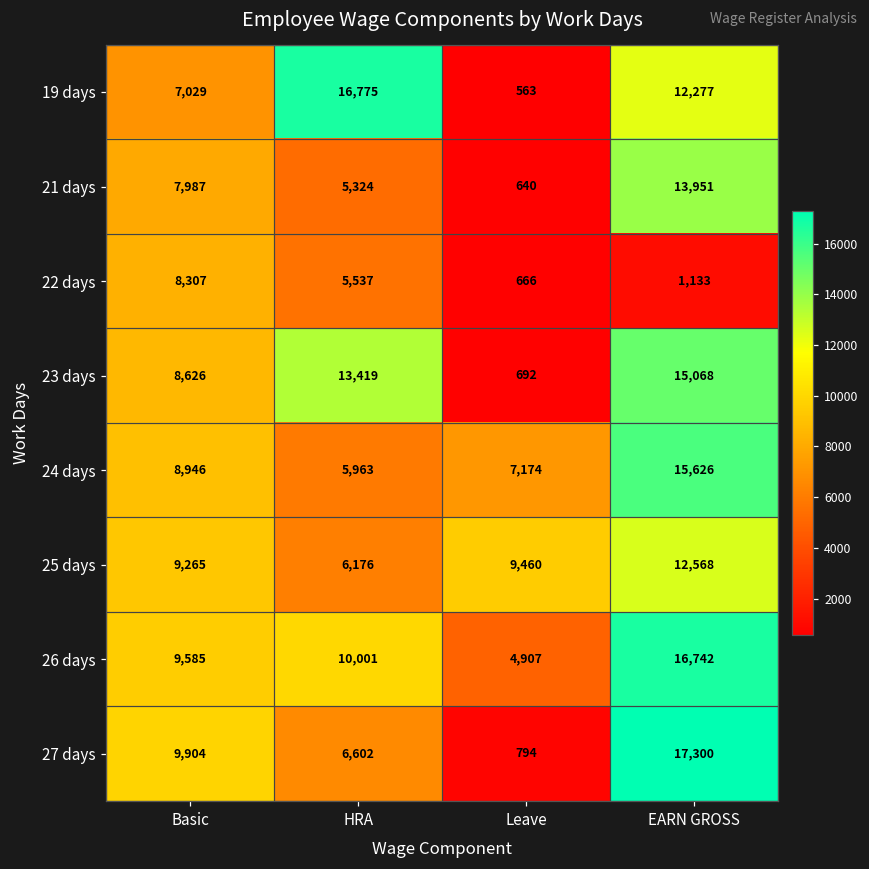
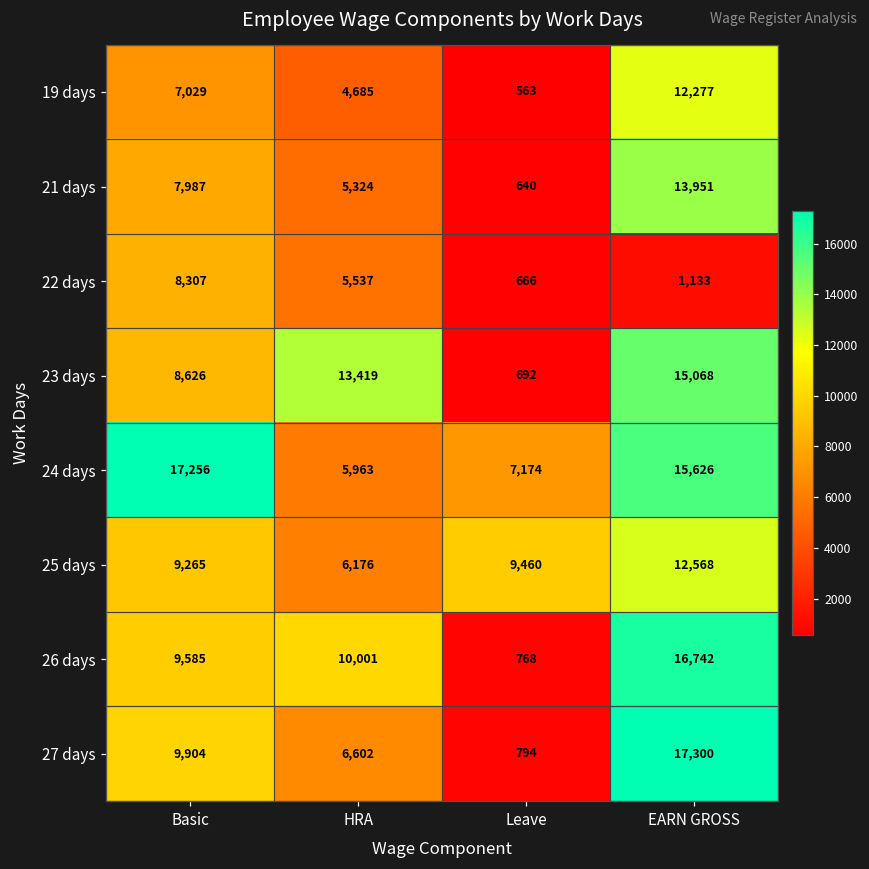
19 days, HRA: 16,775 -> 4,685
24 days, Basic: 8,946 -> 17,256
26 days, Leave: 4,907 -> 768
